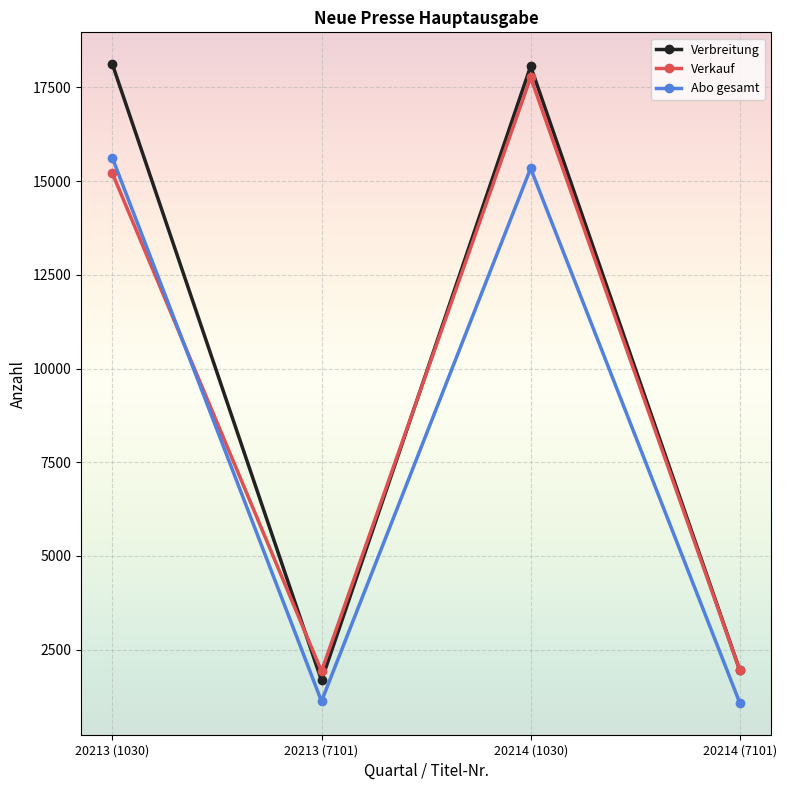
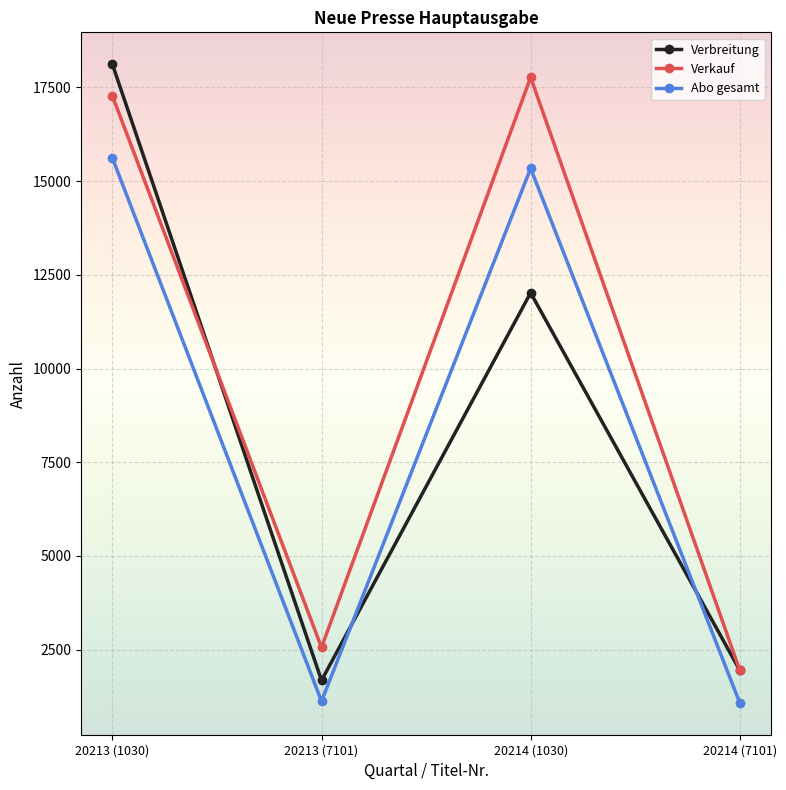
Verkauf, 20213 (1030): 15200 -> 17300
Verkauf, 20213 (7101): 1900 -> 2600
Verbreitung, 20214 (1030): 18100 -> 12000
